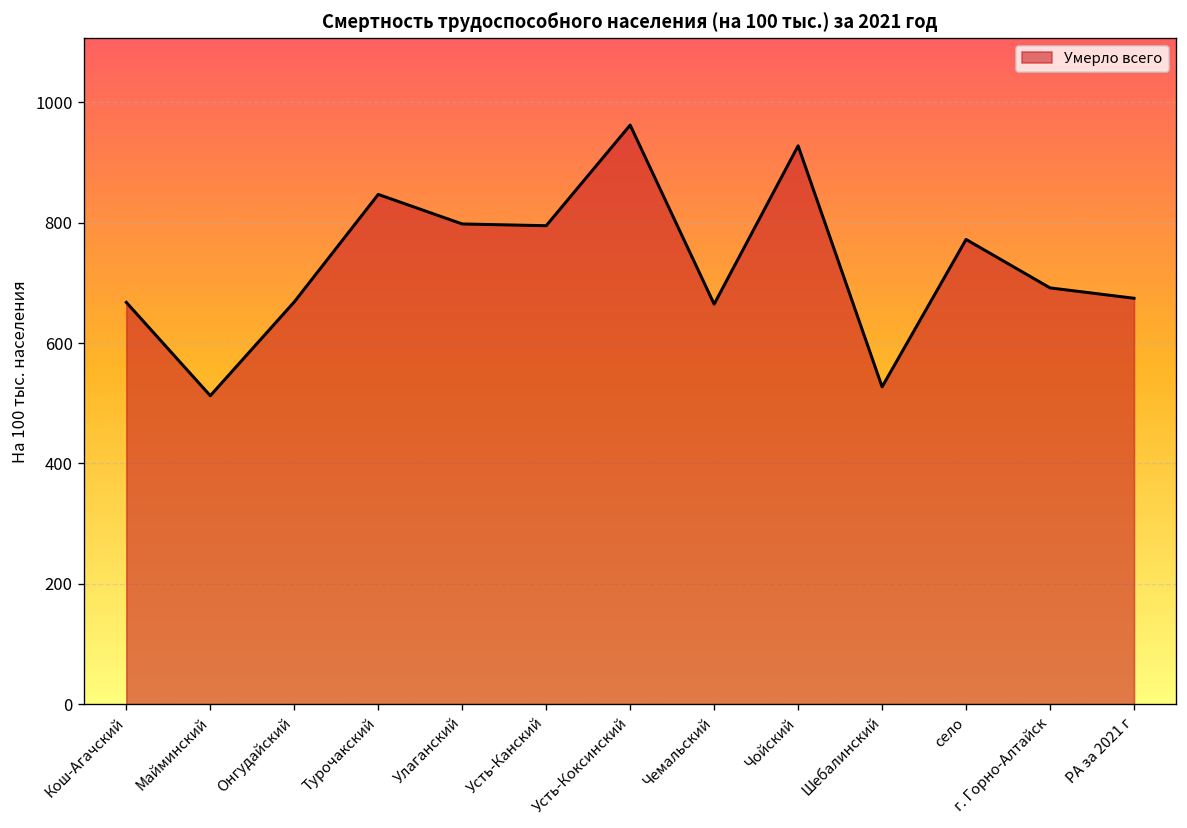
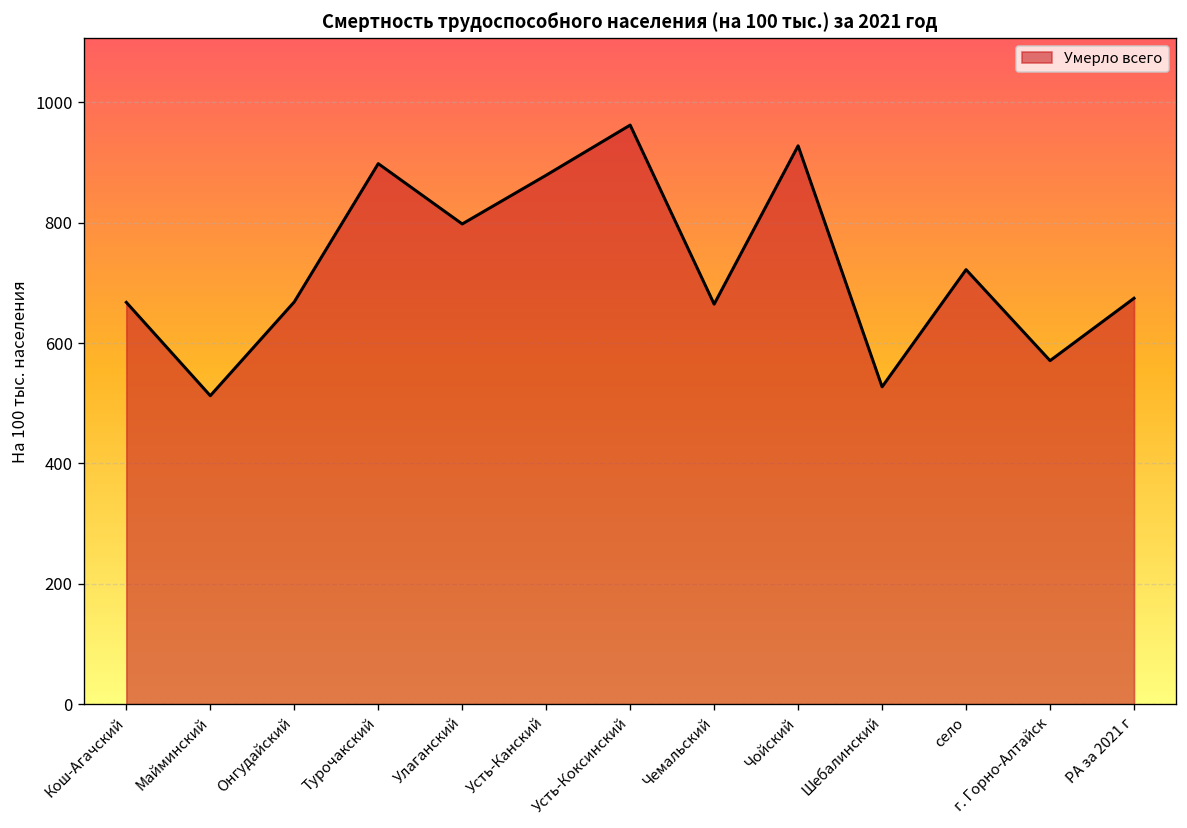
Турочакский: 850 -> 900
Усть-Канский: 790 -> 880
село: 770 -> 720
г. Горно-Алтайск: 690 -> 570
